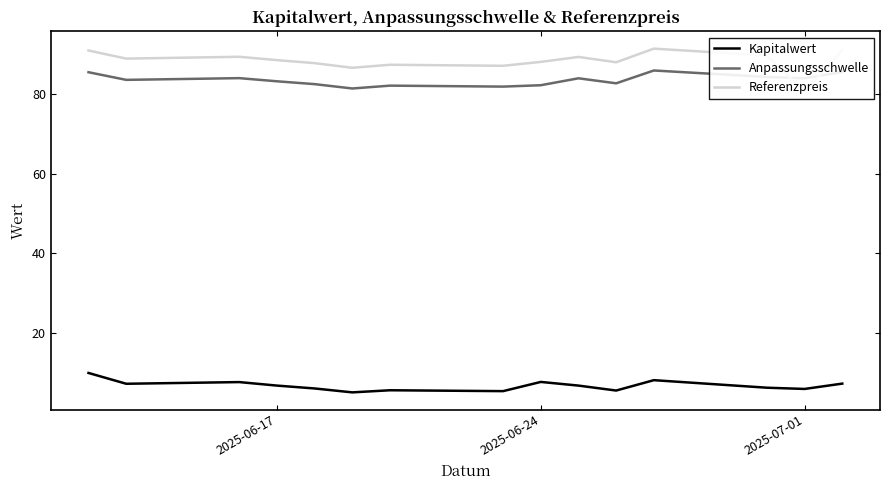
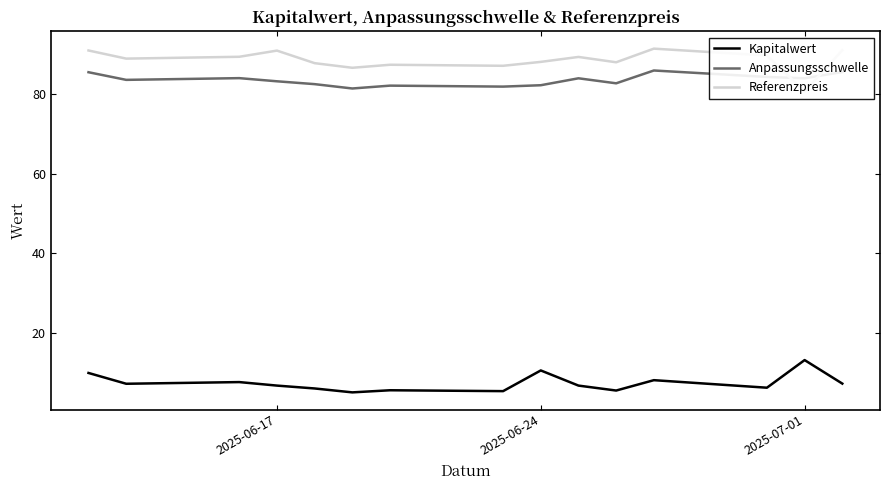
Referenzpreis, 2025-06-17: 88 -> 91
Kapitalwert, 2025-06-24: 8 -> 11
Kapitalwert, 2025-07-01: 6 -> 13
